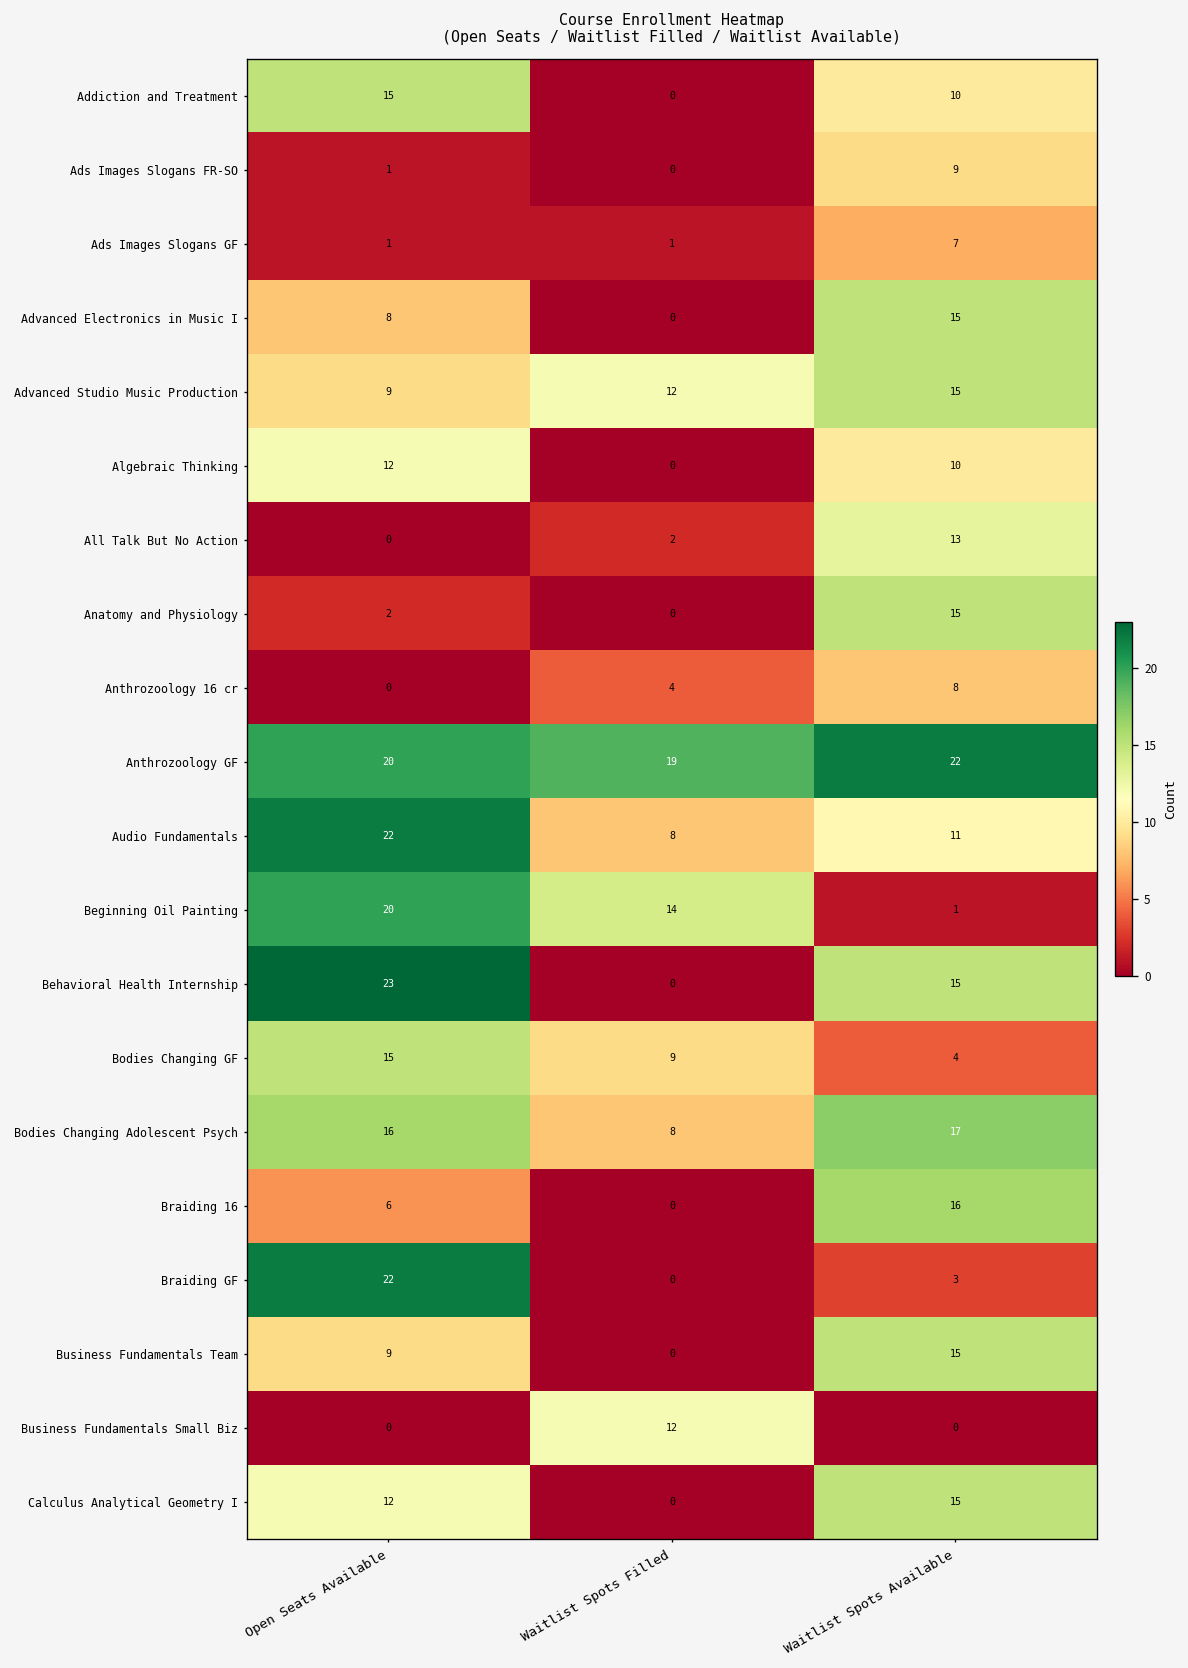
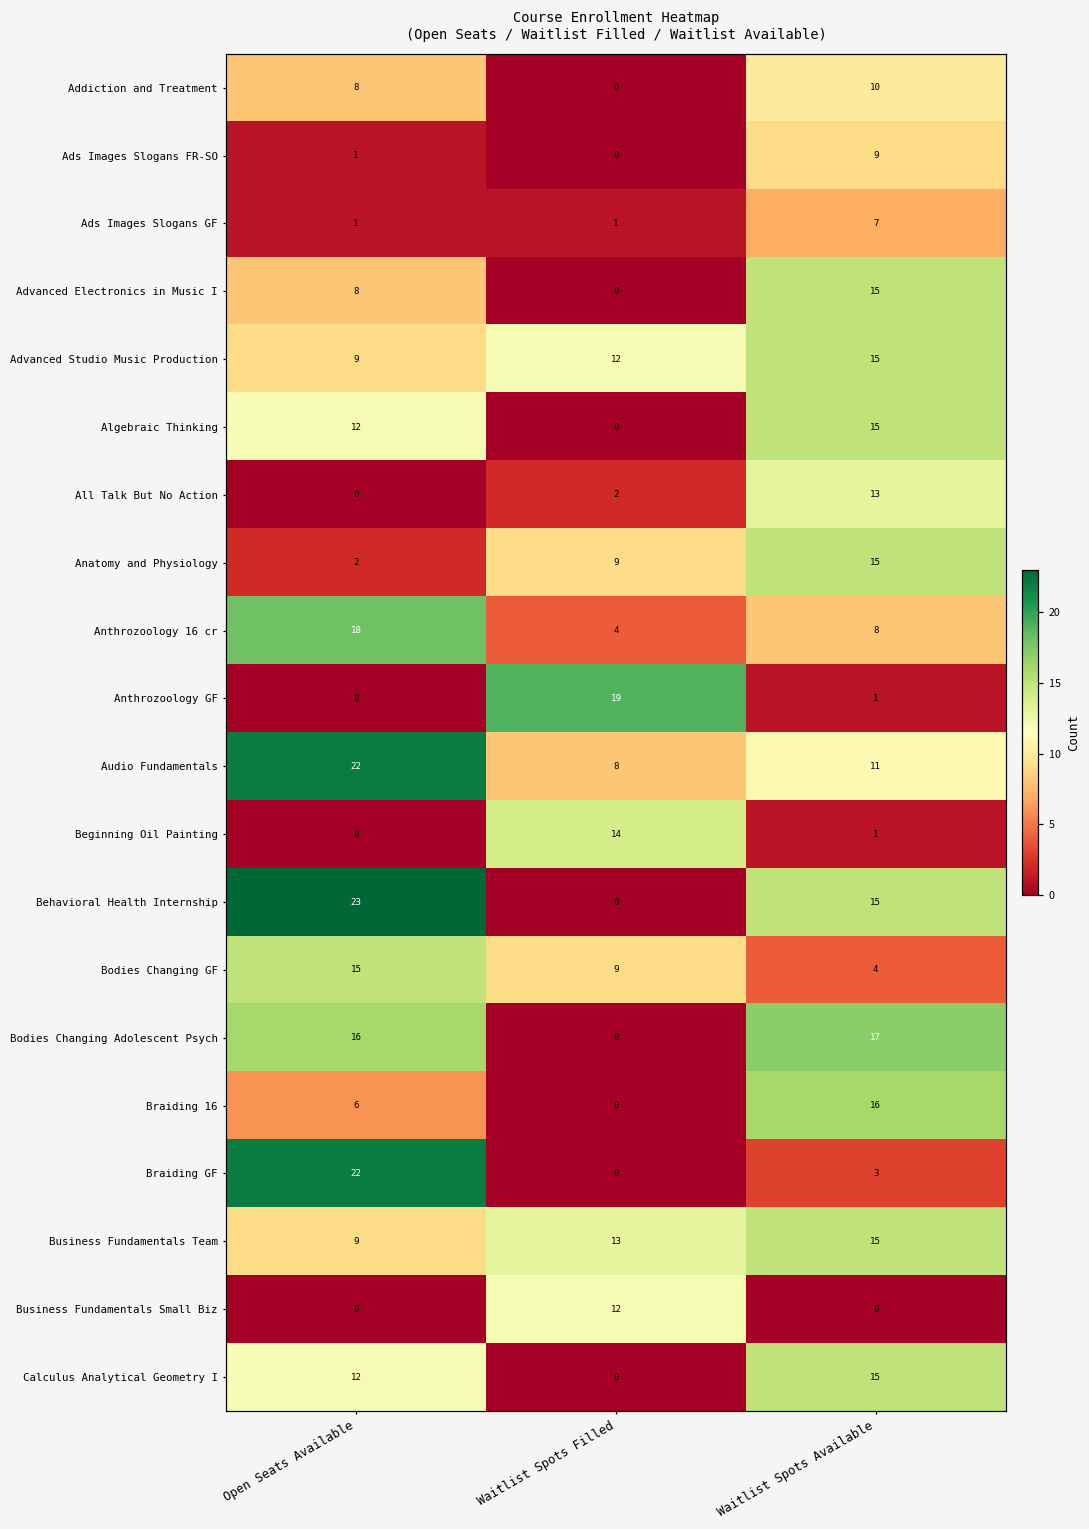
Addiction and Treatment, Open Seats Available: 15 -> 8
Algebraic Thinking, Waitlist Spots Available: 10 -> 15
Anatomy and Physiology, Waitlist Spots Filled: 0 -> 9
Anthrozoology 16 cr, Open Seats Available: 0 -> 18
Anthrozoology GF, Open Seats Available: 20 -> 0
Anthrozoology GF, Waitlist Spots Available: 22 -> 1
Beginning Oil Painting, Open Seats Available: 20 -> 0
Bodies Changing Adolescent Psych, Waitlist Spots Filled: 8 -> 0
Business Fundamentals Team, Waitlist Spots Filled: 0 -> 13
